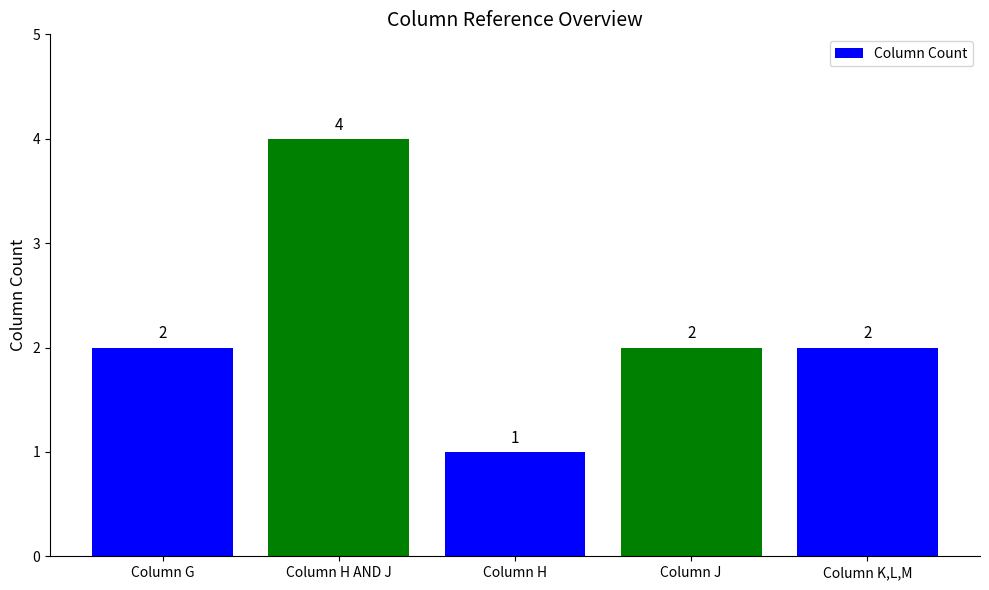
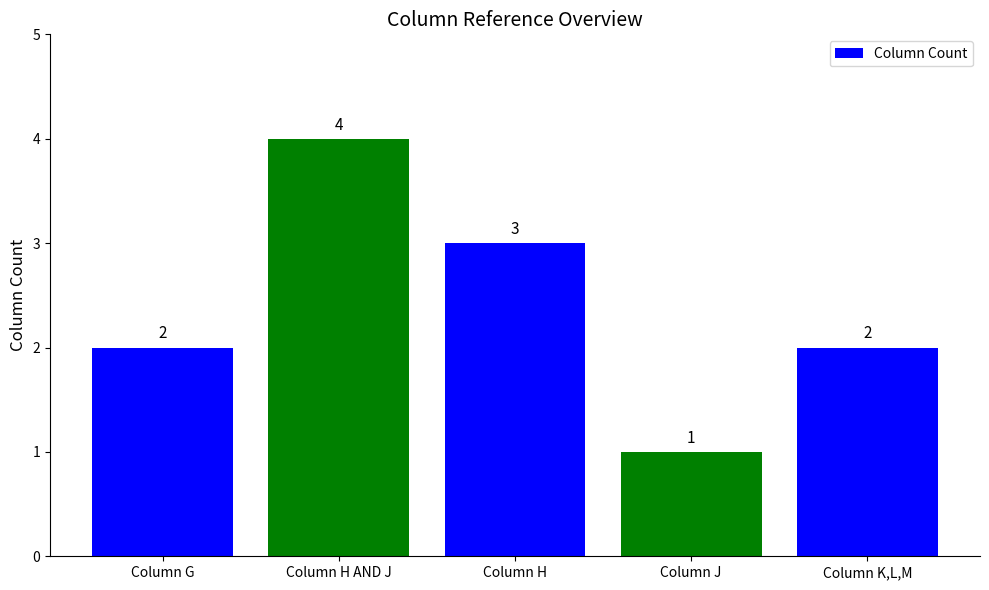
Column H: 1 -> 3
Column J: 2 -> 1
